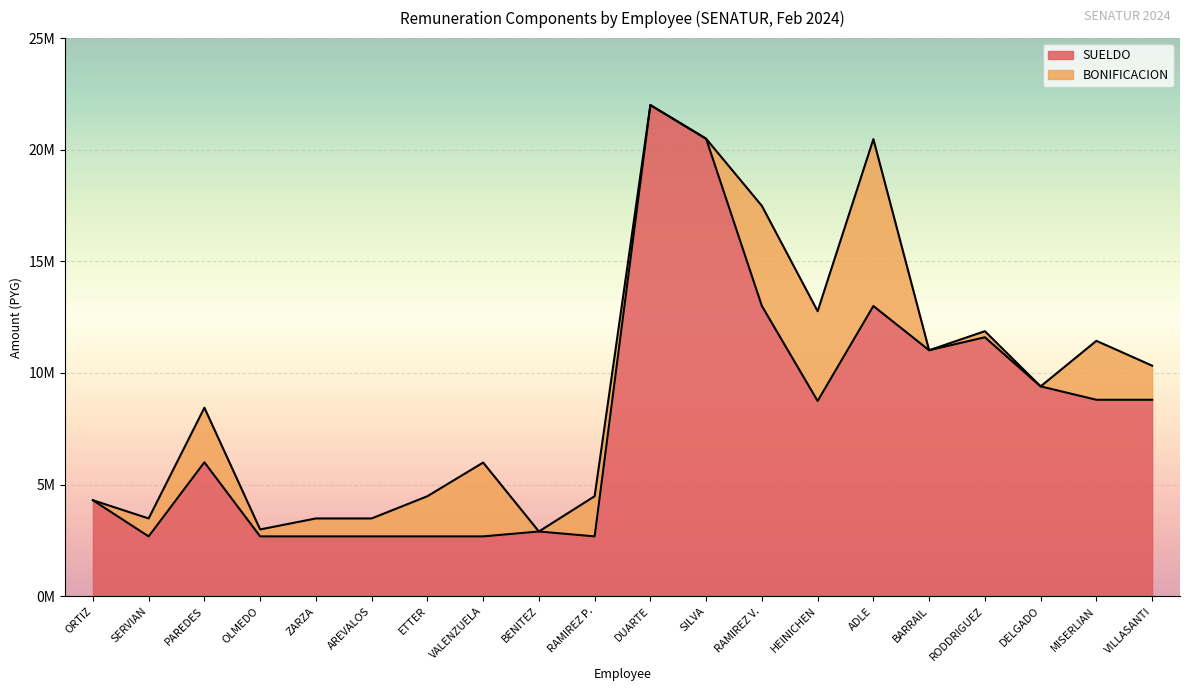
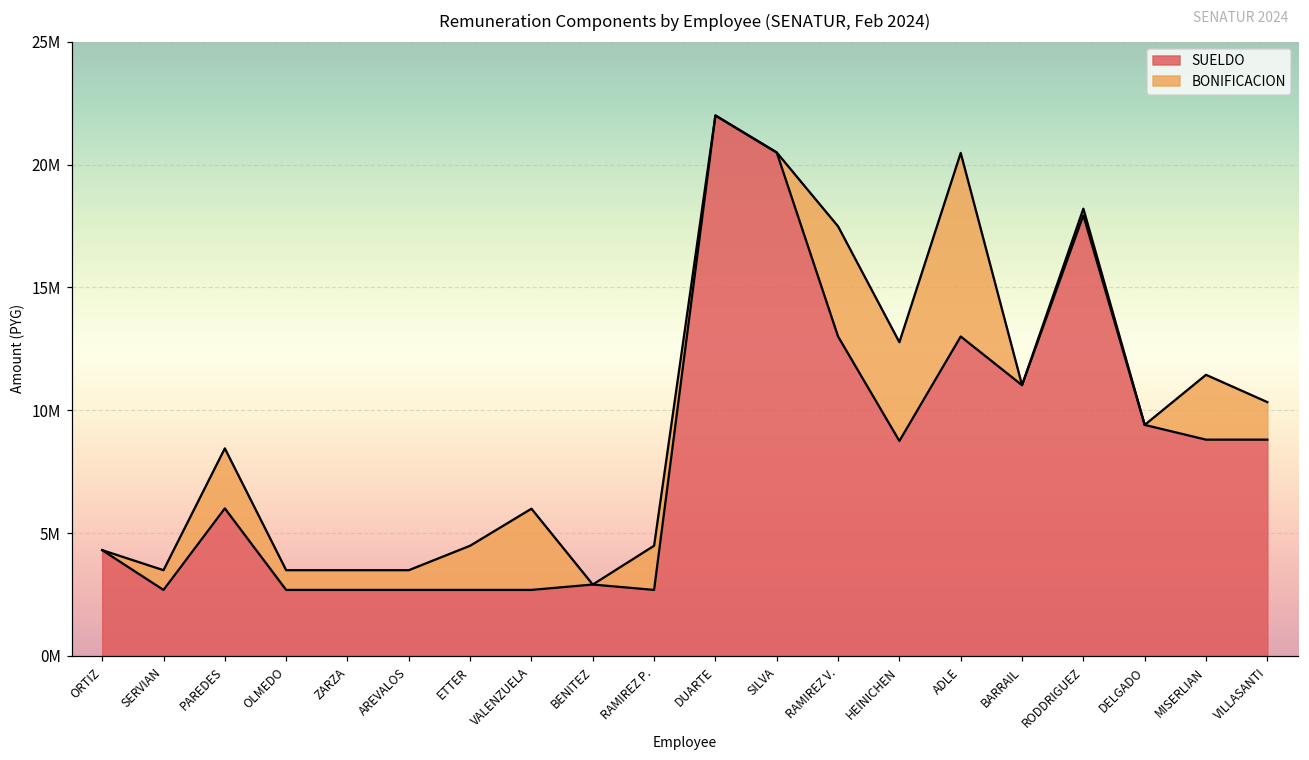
BONIFICACION, OLMEDO: 300000 -> 800000
SUELDO, RODDRIGUEZ: 11600000 -> 17900000
